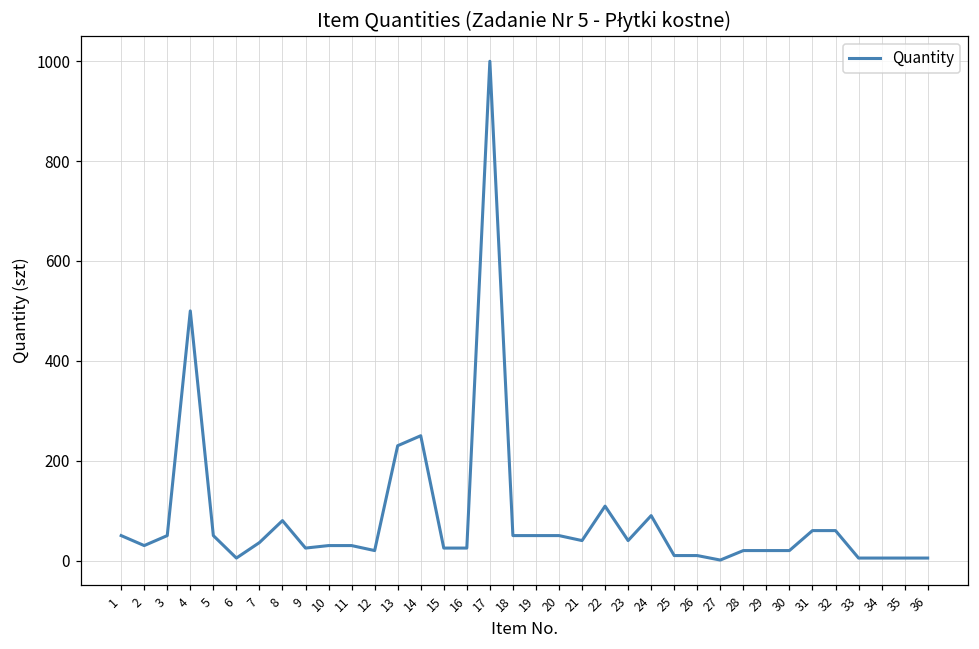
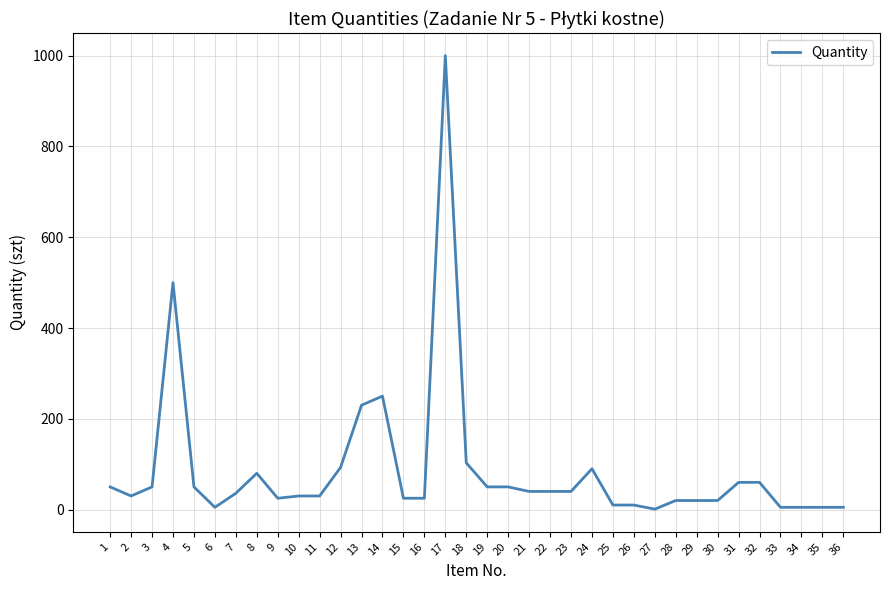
12: 20 -> 90
18: 50 -> 100
22: 110 -> 40
